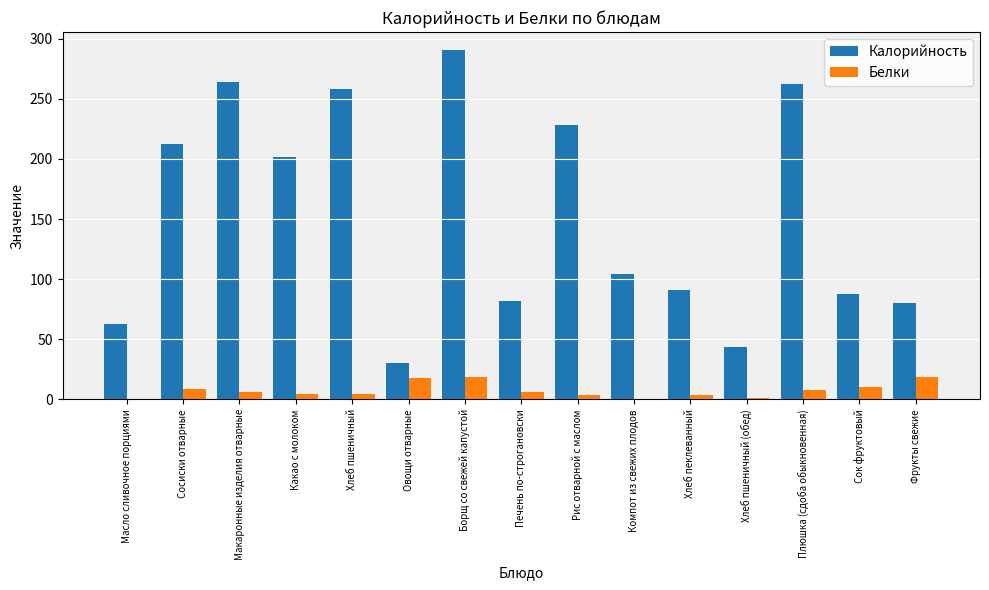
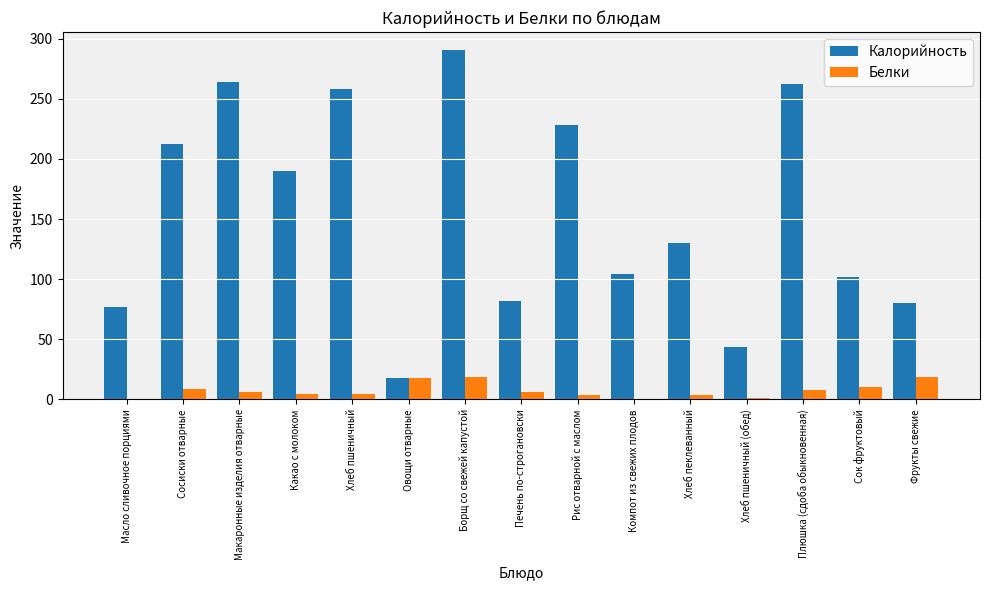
Калорийность, Масло сливочное порциями: 63 -> 77
Калорийность, Какао с молоком: 202 -> 190
Калорийность, Овощи отварные: 30 -> 18
Калорийность, Хлеб пеклеванный: 91 -> 130
Калорийность, Сок фруктовый: 88 -> 102
